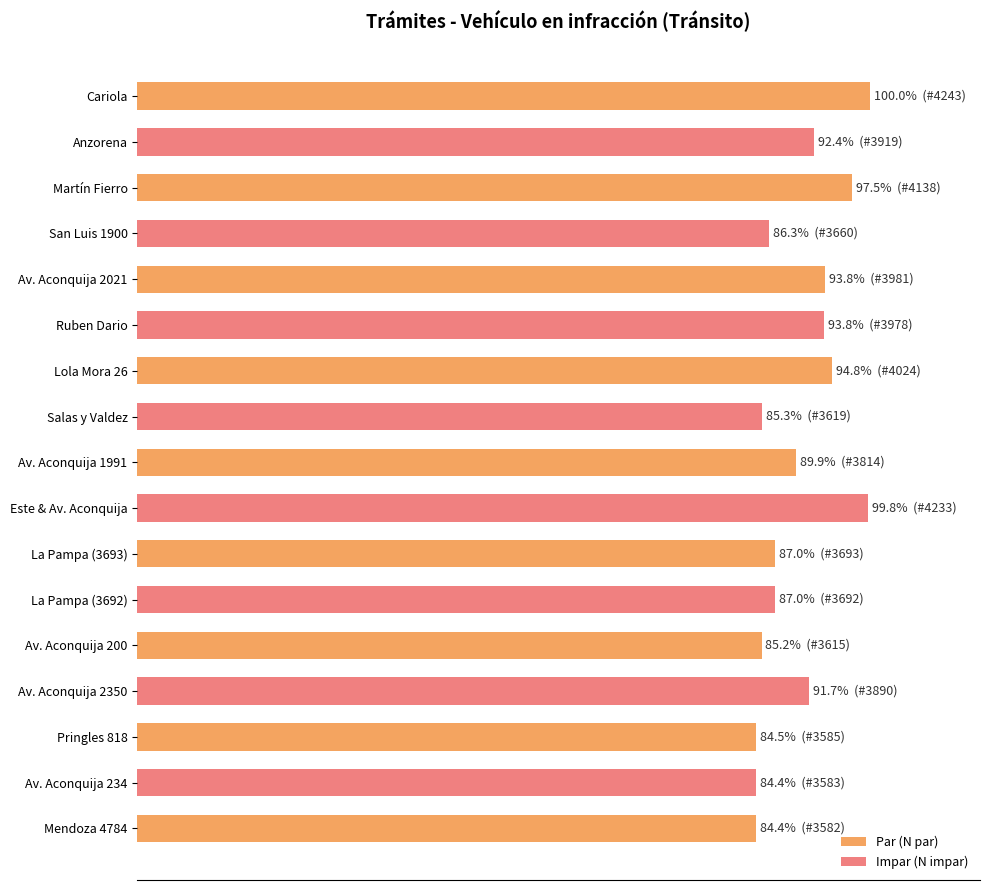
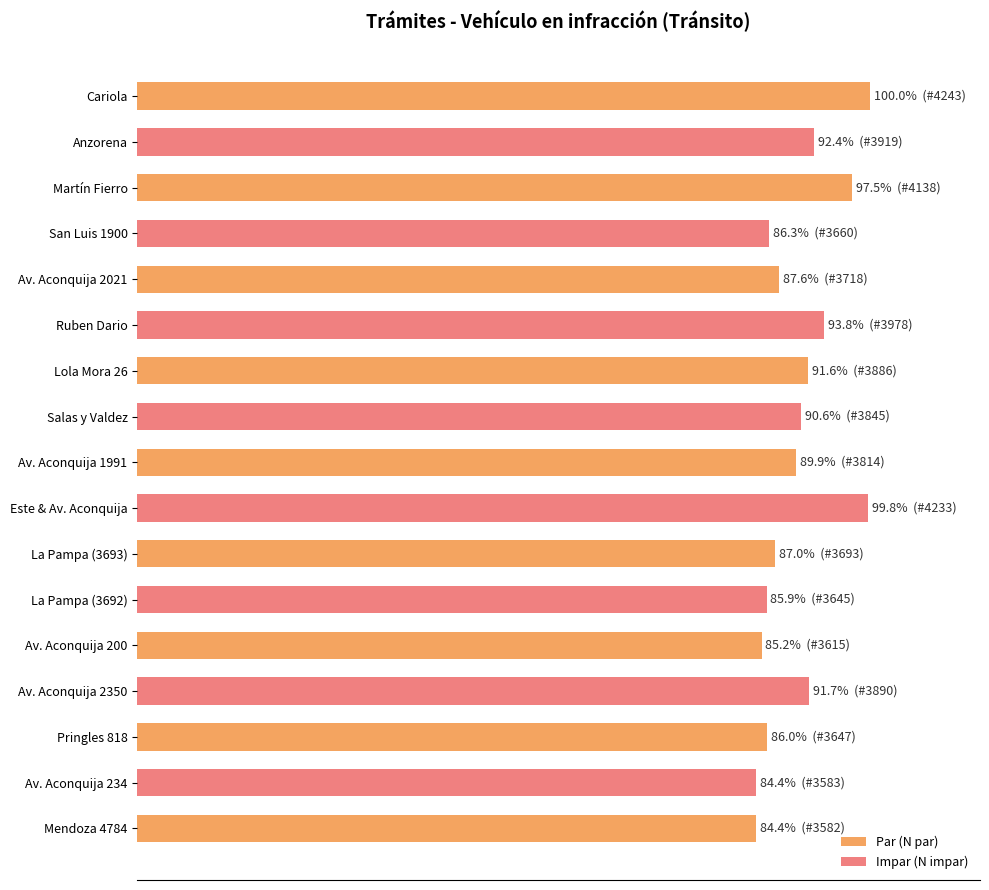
Av. Aconquija 2021: 93.8% (#3981) -> 87.6% (#3718)
Lola Mora 26: 94.8% (#4024) -> 91.6% (#3886)
Salas y Valdez: 85.3% (#3619) -> 90.6% (#3845)
La Pampa (3692): 87.0% (#3692) -> 85.9% (#3645)
Pringles 818: 84.5% (#3585) -> 86.0% (#3647)
